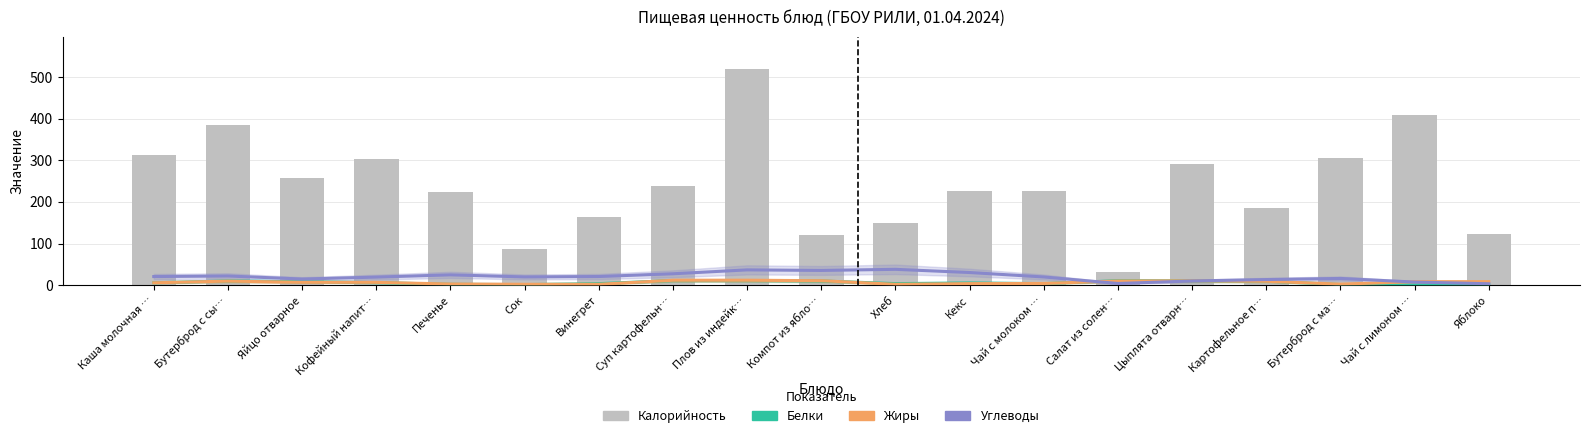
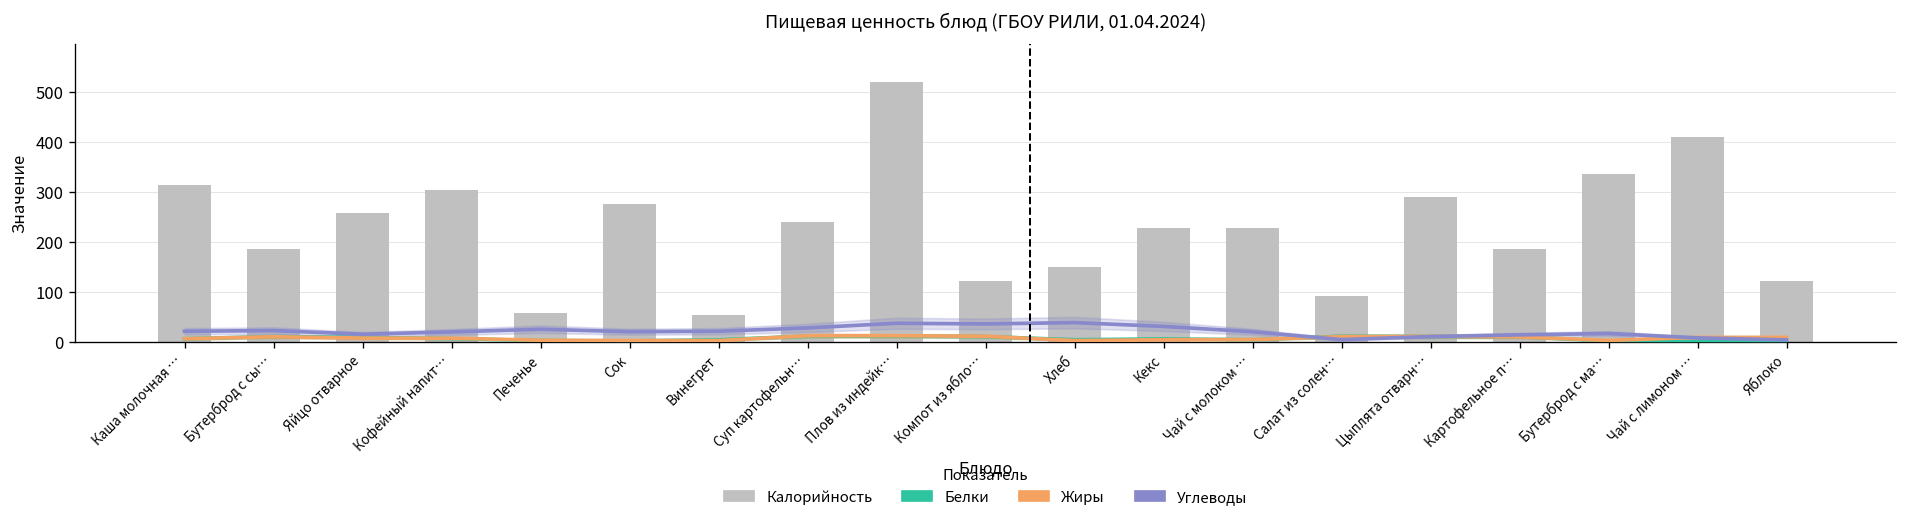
Калорийность, Бутерброд с сы…: 380 -> 190
Калорийность, Печенье: 230 -> 60
Калорийность, Сок: 90 -> 280
Калорийность, Винегрет: 160 -> 50
Калорийность, Салат из солен…: 30 -> 90
Калорийность, Бутерброд с ма…: 310 -> 340
